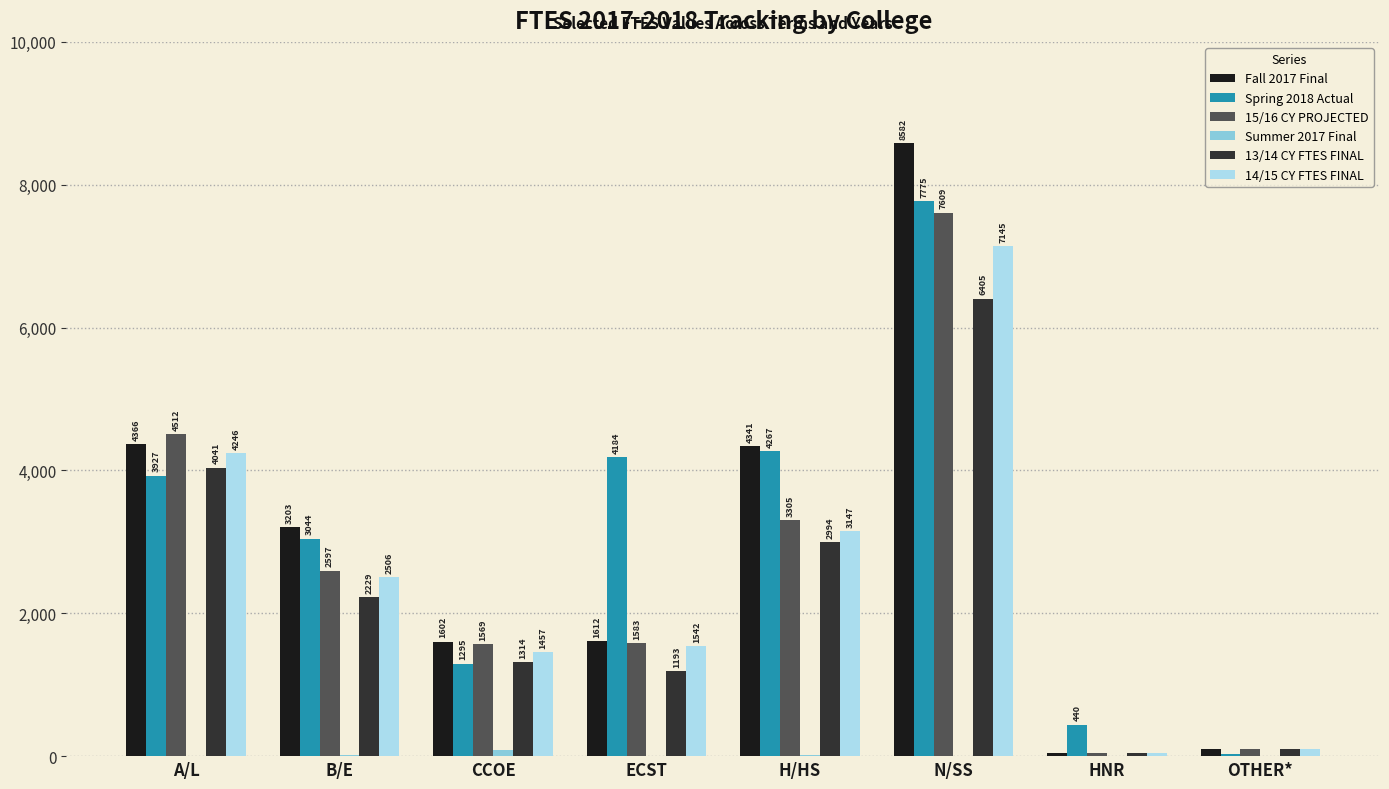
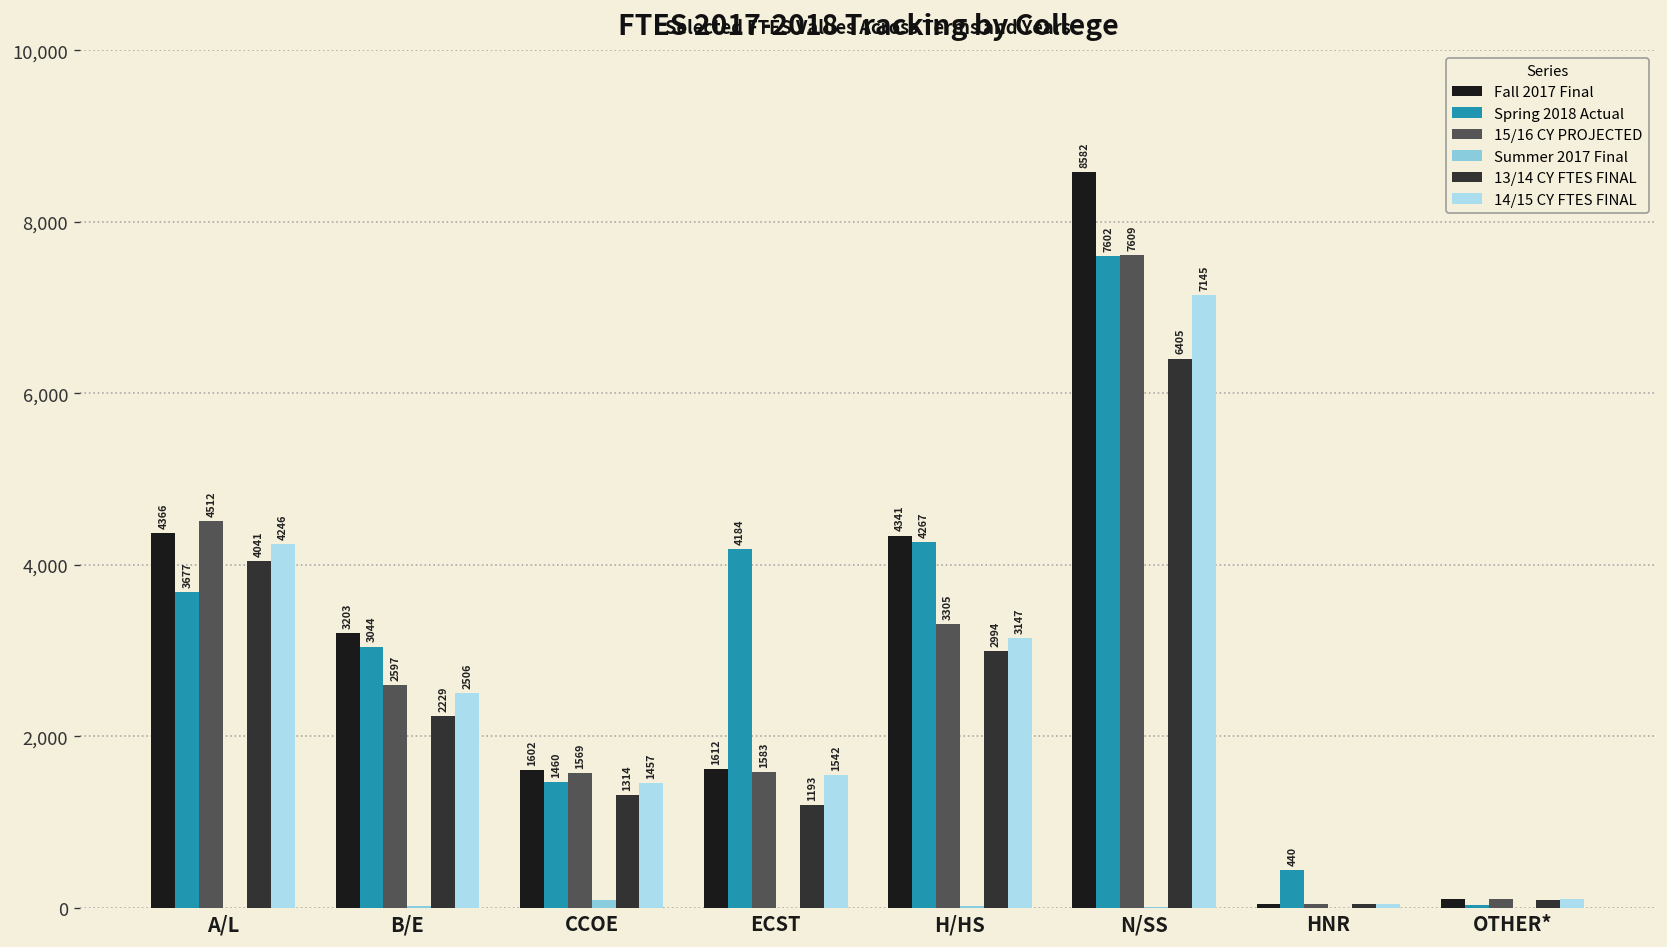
Spring 2018 Actual, A/L: 3927 -> 3677
Spring 2018 Actual, CCOE: 1295 -> 1460
Spring 2018 Actual, N/SS: 7775 -> 7602
